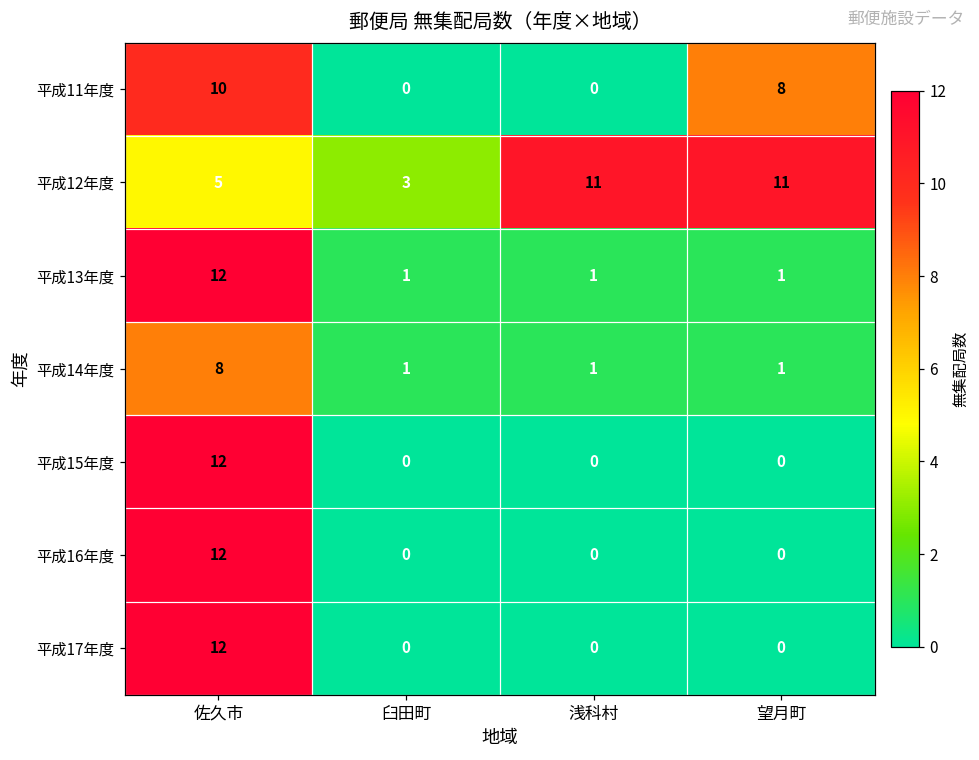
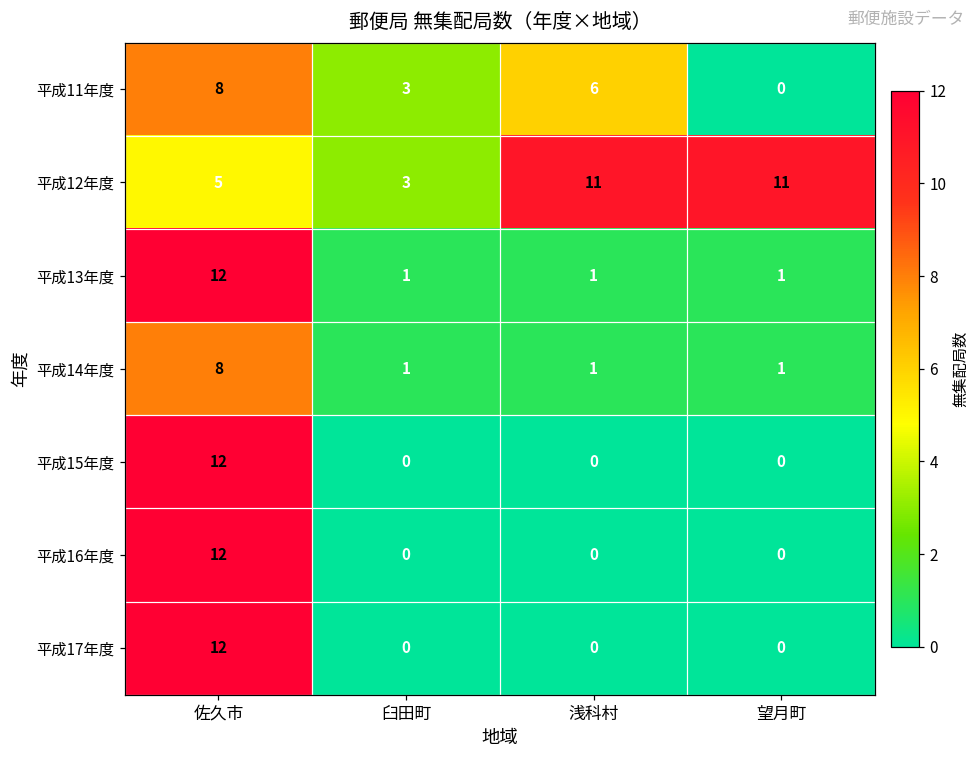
平成11年度, 佐久市: 10 -> 8
平成11年度, 臼田町: 0 -> 3
平成11年度, 浅科村: 0 -> 6
平成11年度, 望月町: 8 -> 0
